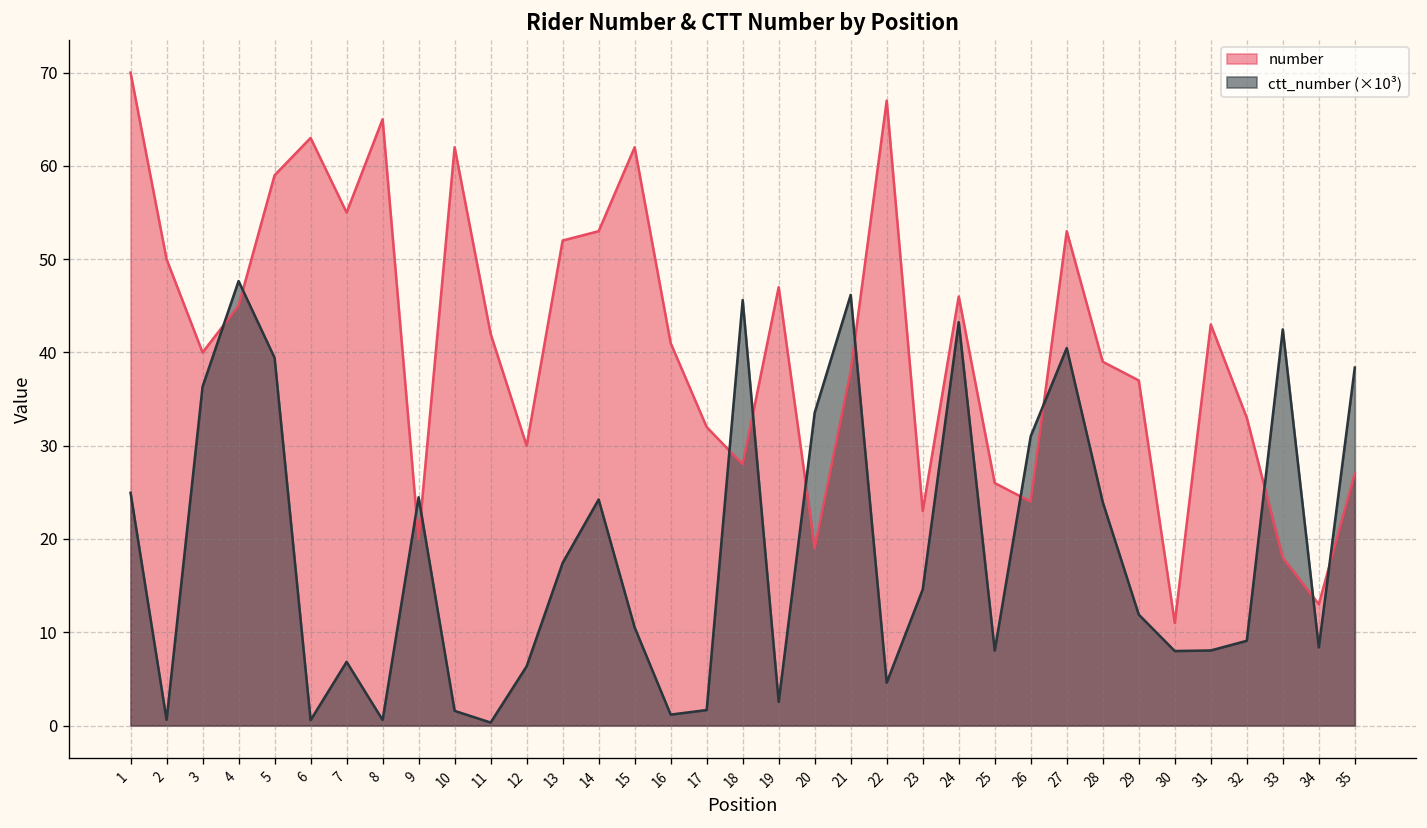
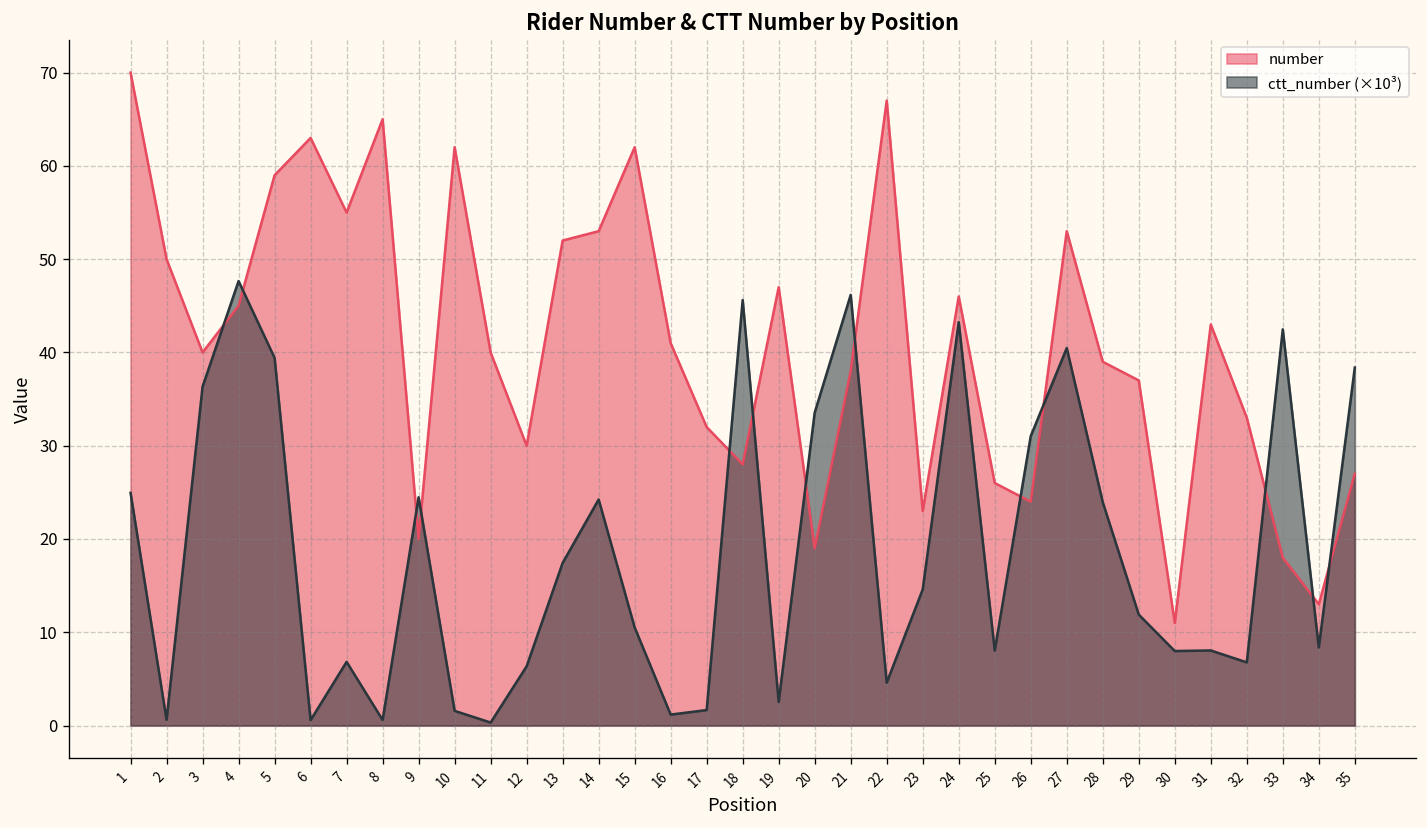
number, 11: 42 -> 40
ctt_number (×10³), 32: 9 -> 7
